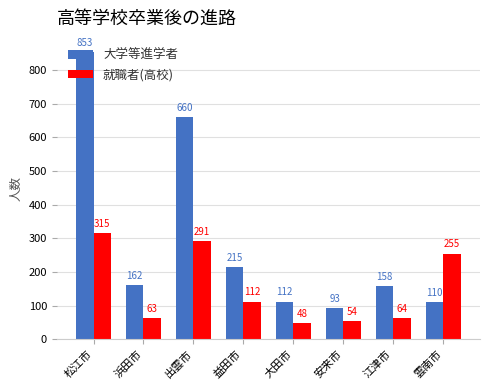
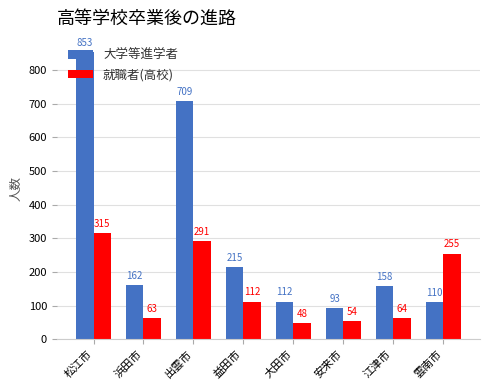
大学等進学者, 出雲市: 660 -> 709
